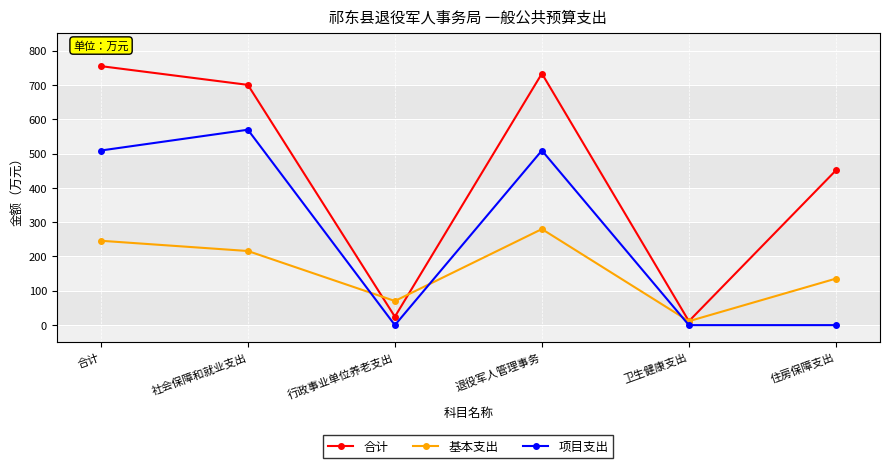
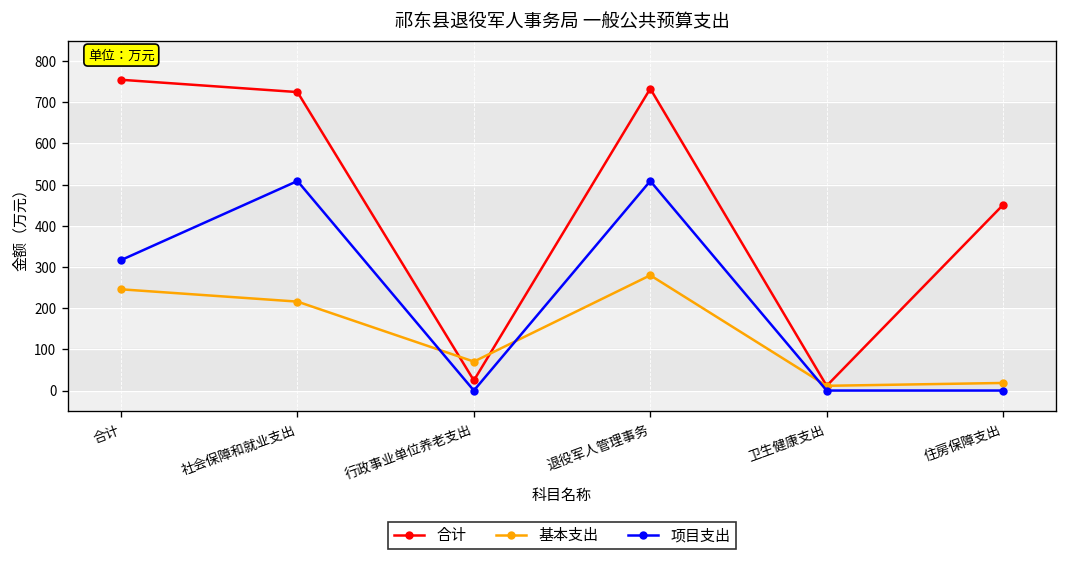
项目支出, 合计: 510 -> 320
合计, 社会保障和就业支出: 700 -> 720
项目支出, 社会保障和就业支出: 570 -> 510
基本支出, 住房保障支出: 140 -> 20
